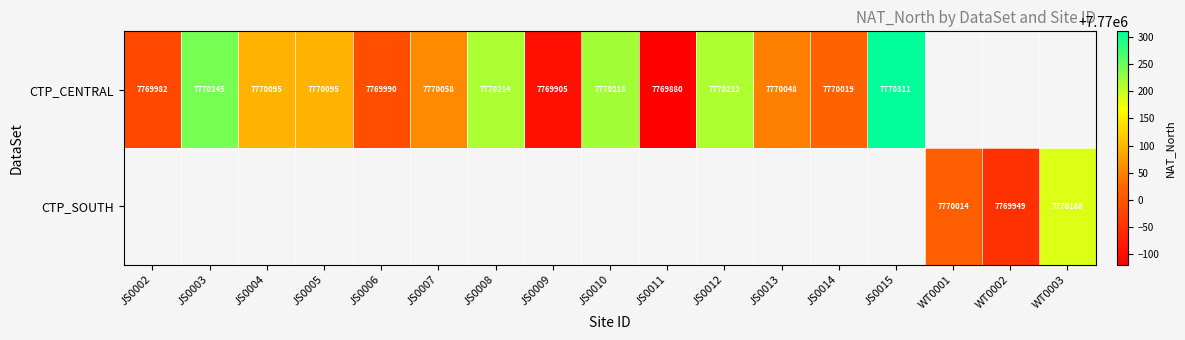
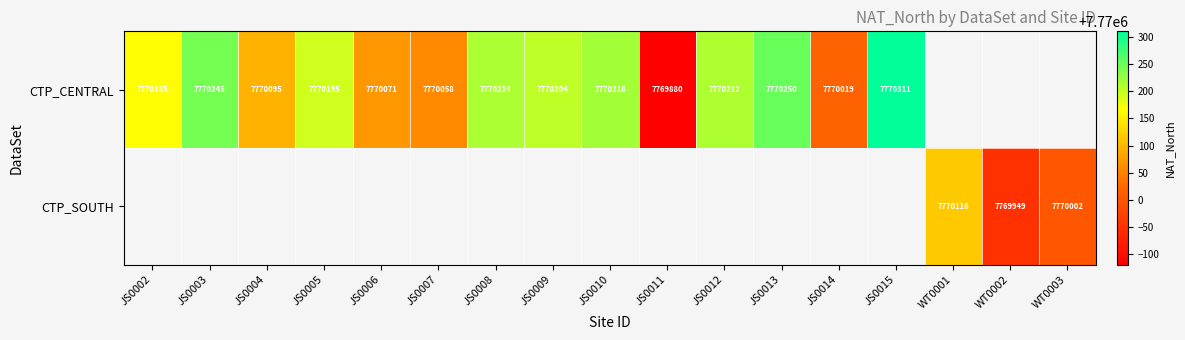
CTP_CENTRAL, JS0002: 7769982 -> 7770165
CTP_CENTRAL, JS0005: 7770095 -> 7770195
CTP_CENTRAL, JS0006: 7769990 -> 7770071
CTP_CENTRAL, JS0009: 7769905 -> 7770204
CTP_CENTRAL, JS0013: 7770048 -> 7770250
CTP_SOUTH, WT0001: 7770014 -> 7770116
CTP_SOUTH, WT0003: 7770188 -> 7770002
